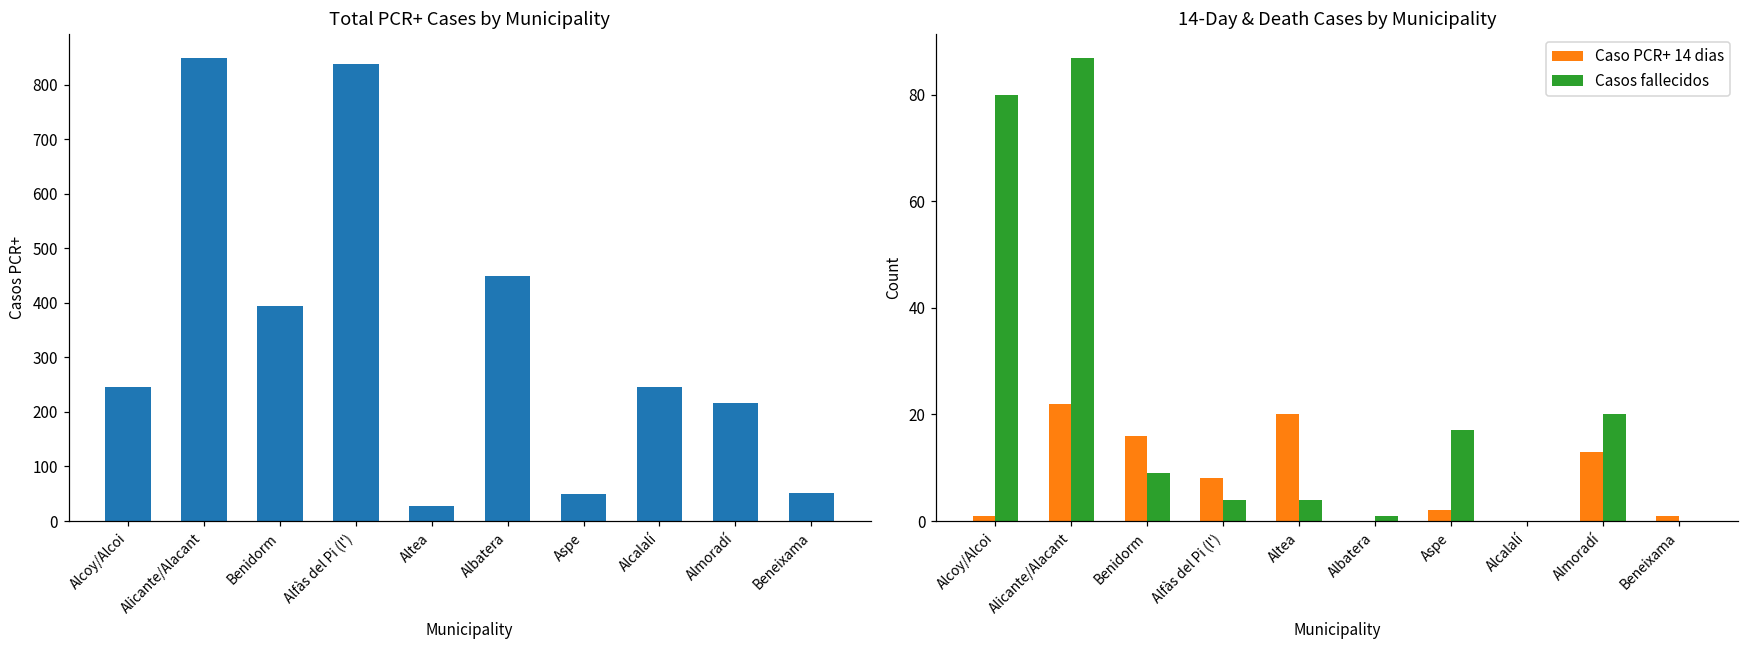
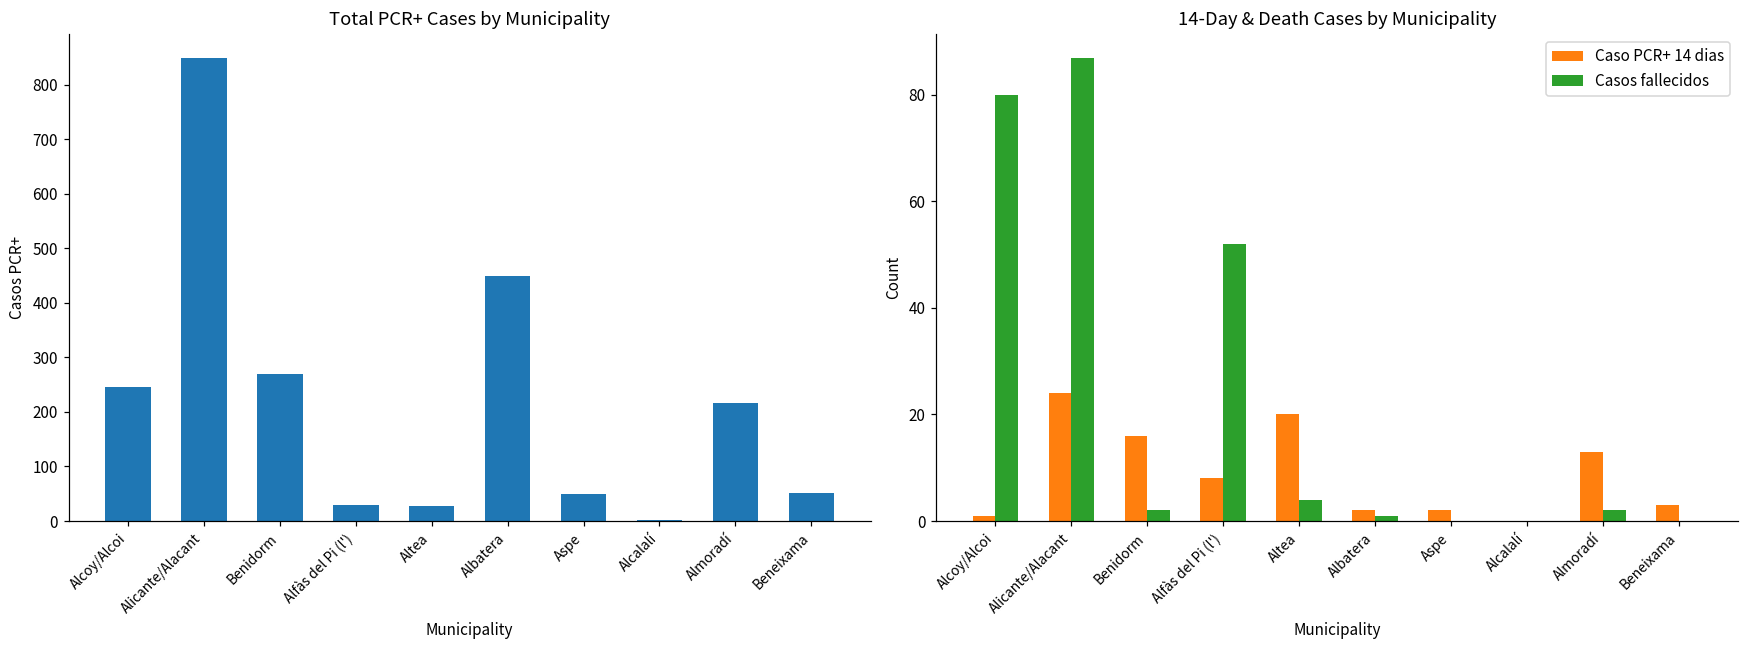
Total PCR+ Cases by Municipality, Benidorm: 390 -> 270
Total PCR+ Cases by Municipality, Alfàs del Pi (l'): 840 -> 30
Total PCR+ Cases by Municipality, Alcalalí: 250 -> 0
14-Day & Death Cases by Municipality, Caso PCR+ 14 dias, Alicante/Alacant: 22 -> 24
14-Day & Death Cases by Municipality, Casos fallecidos, Benidorm: 9 -> 2
14-Day & Death Cases by Municipality, Casos fallecidos, Alfàs del Pi (l'): 4 -> 52
14-Day & Death Cases by Municipality, Caso PCR+ 14 dias, Albatera: 0 -> 2
14-Day & Death Cases by Municipality, Casos fallecidos, Aspe: 17 -> 0
14-Day & Death Cases by Municipality, Casos fallecidos, Almoradí: 20 -> 2
14-Day & Death Cases by Municipality, Caso PCR+ 14 dias, Beneixama: 1 -> 3
